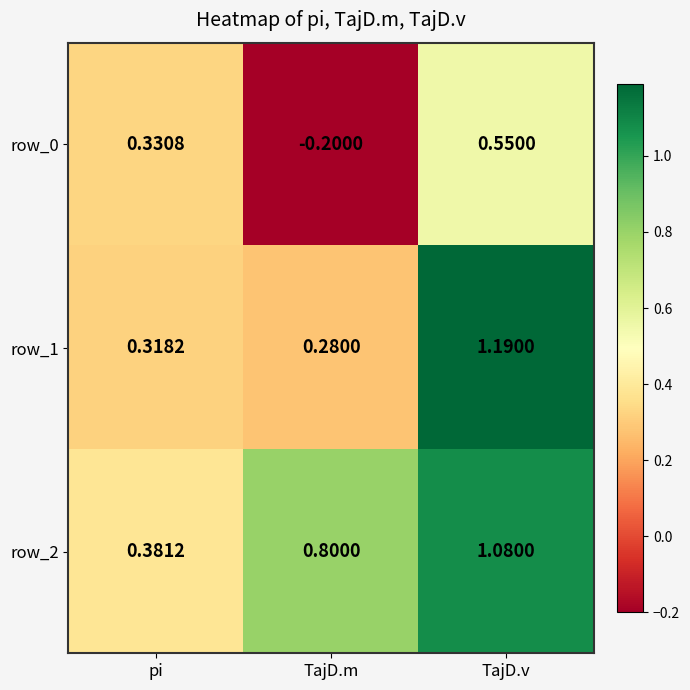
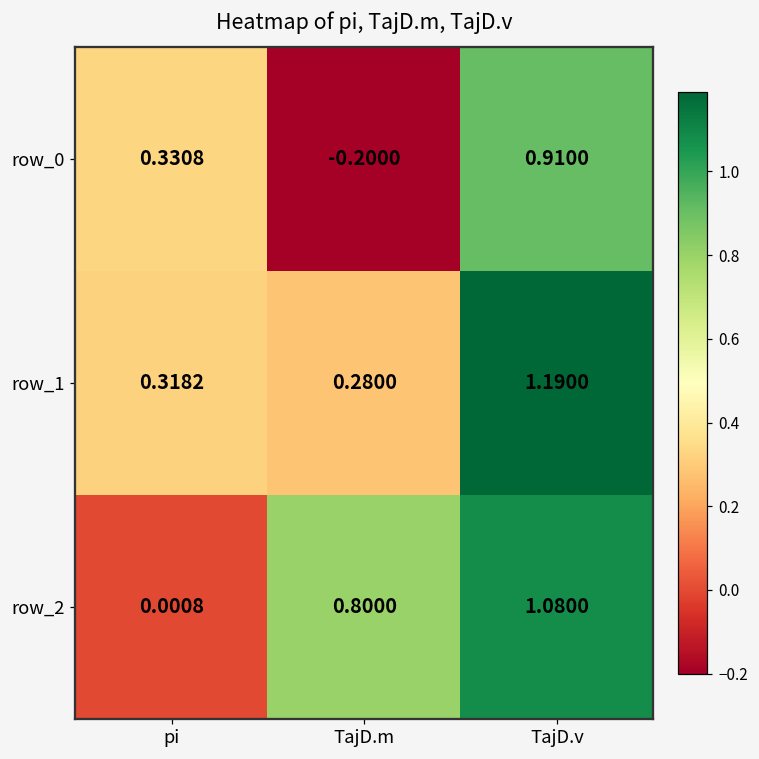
row_0, TajD.v: 0.5500 -> 0.9100
row_2, pi: 0.3812 -> 0.0008
